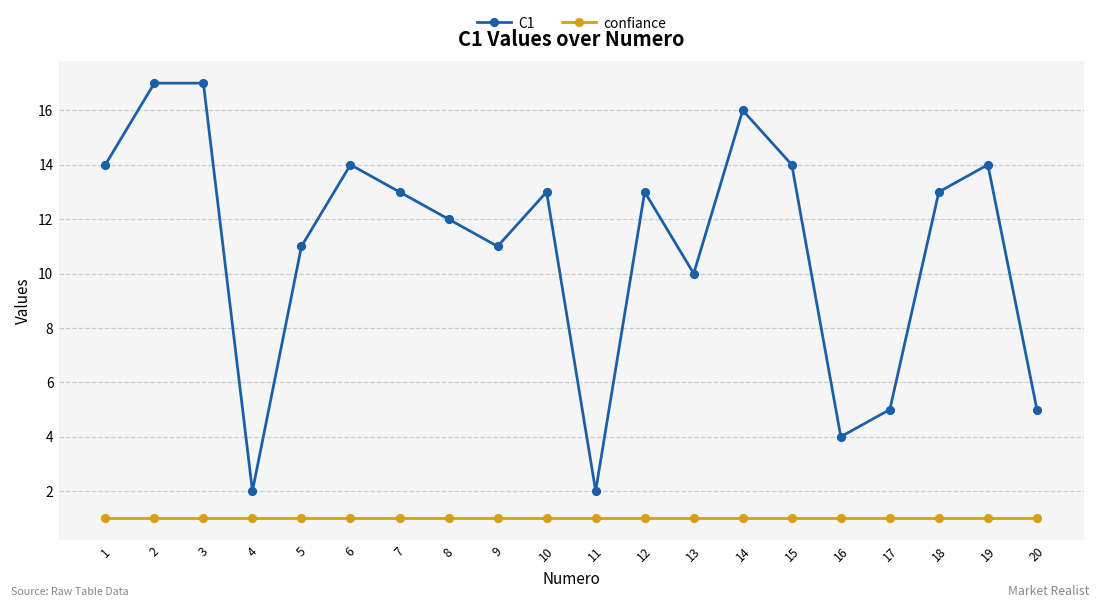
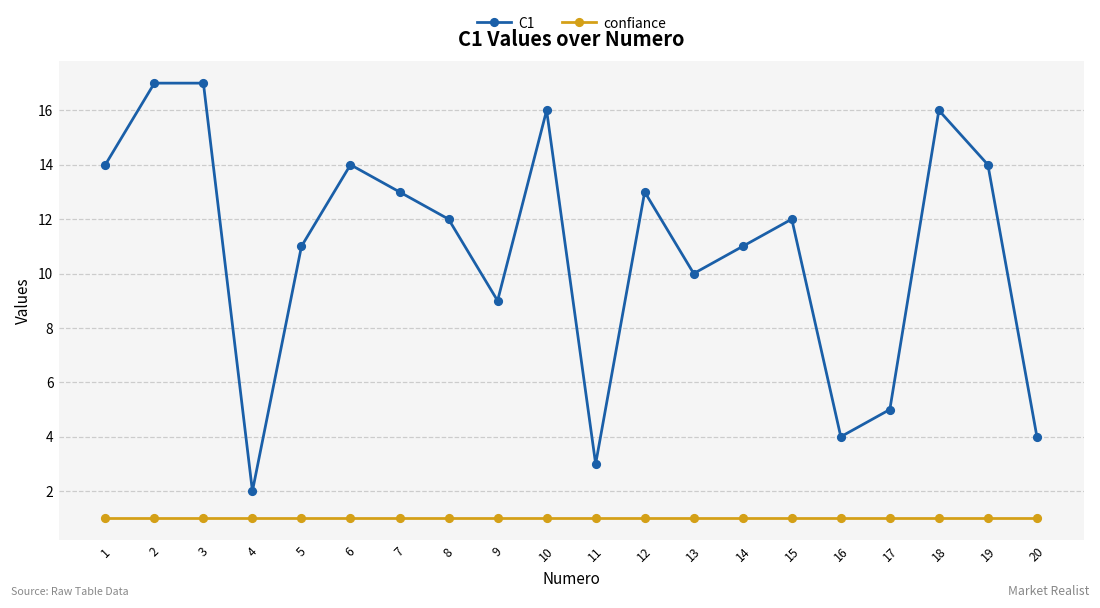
C1, 9: 11 -> 9
C1, 10: 13 -> 16
C1, 11: 2 -> 3
C1, 14: 16 -> 11
C1, 15: 14 -> 12
C1, 18: 13 -> 16
C1, 20: 5 -> 4
